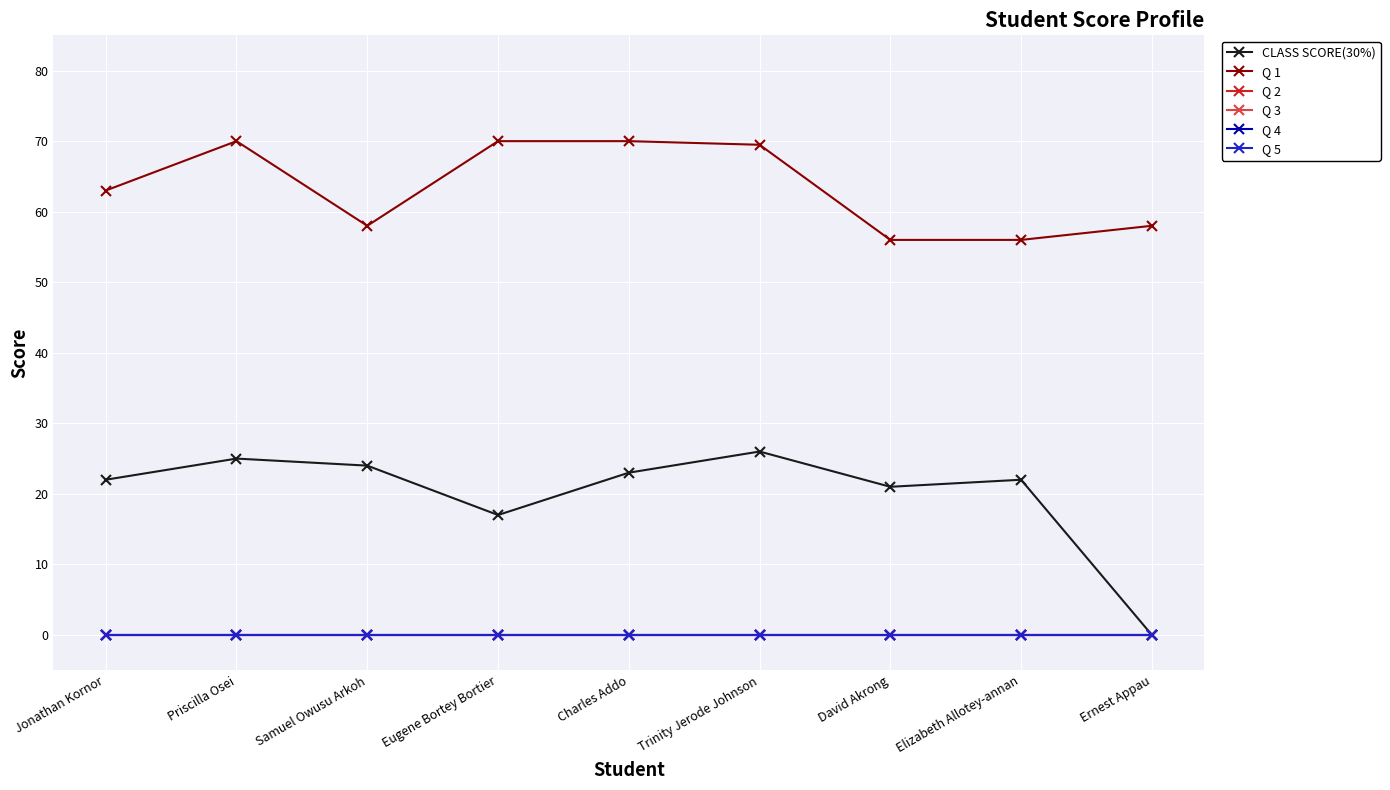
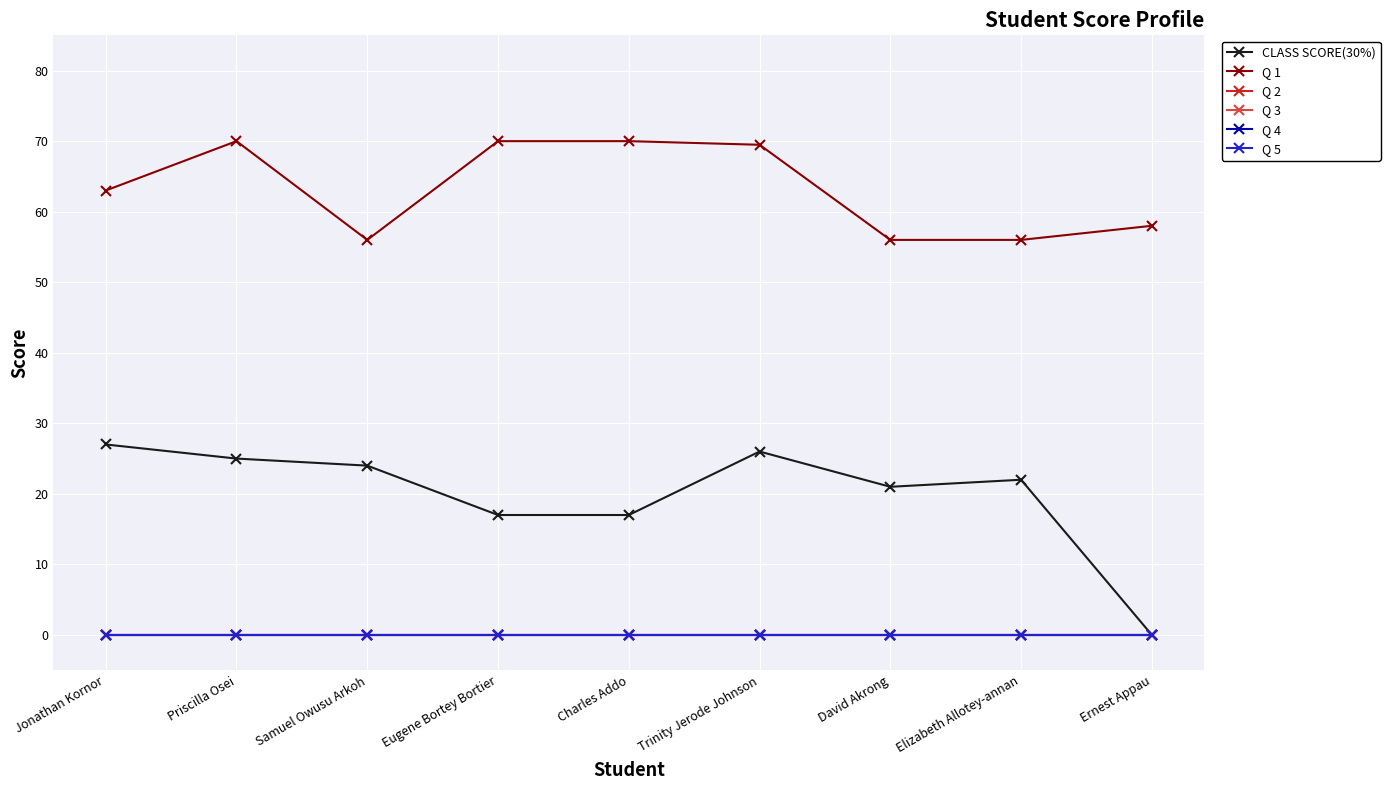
CLASS SCORE(30%), Jonathan Kornor: 22 -> 27
Q 1, Samuel Owusu Arkoh: 58 -> 56
CLASS SCORE(30%), Charles Addo: 23 -> 17
